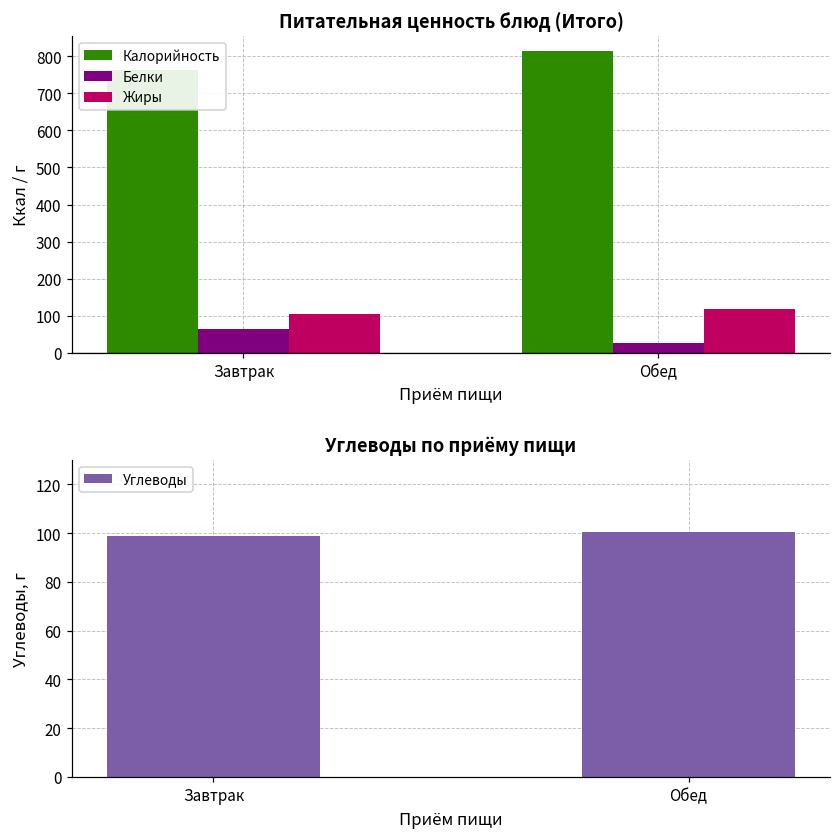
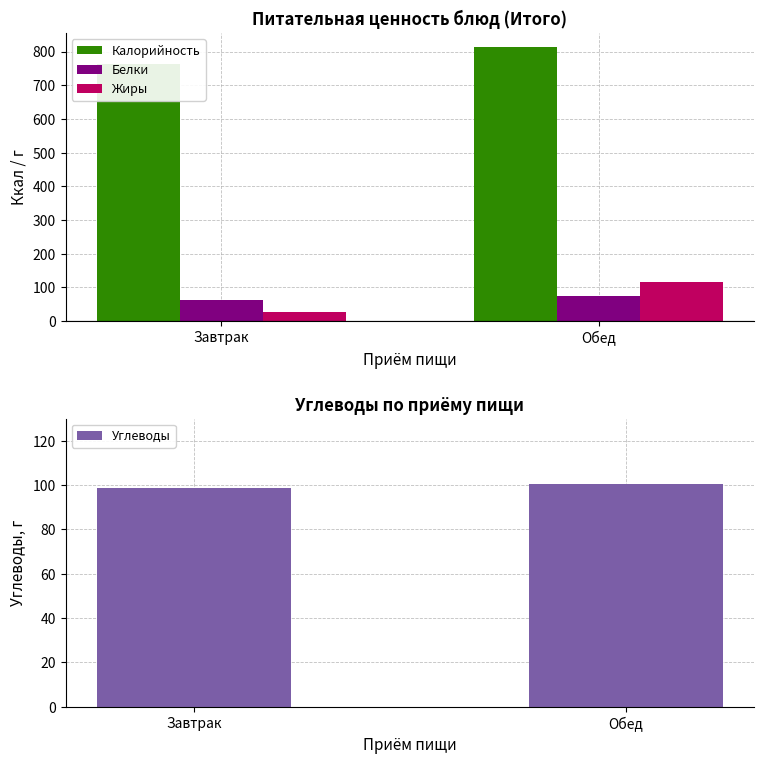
Питательная ценность блюд (Итого), Жиры, Завтрак: 100 -> 30
Питательная ценность блюд (Итого), Белки, Обед: 30 -> 70
